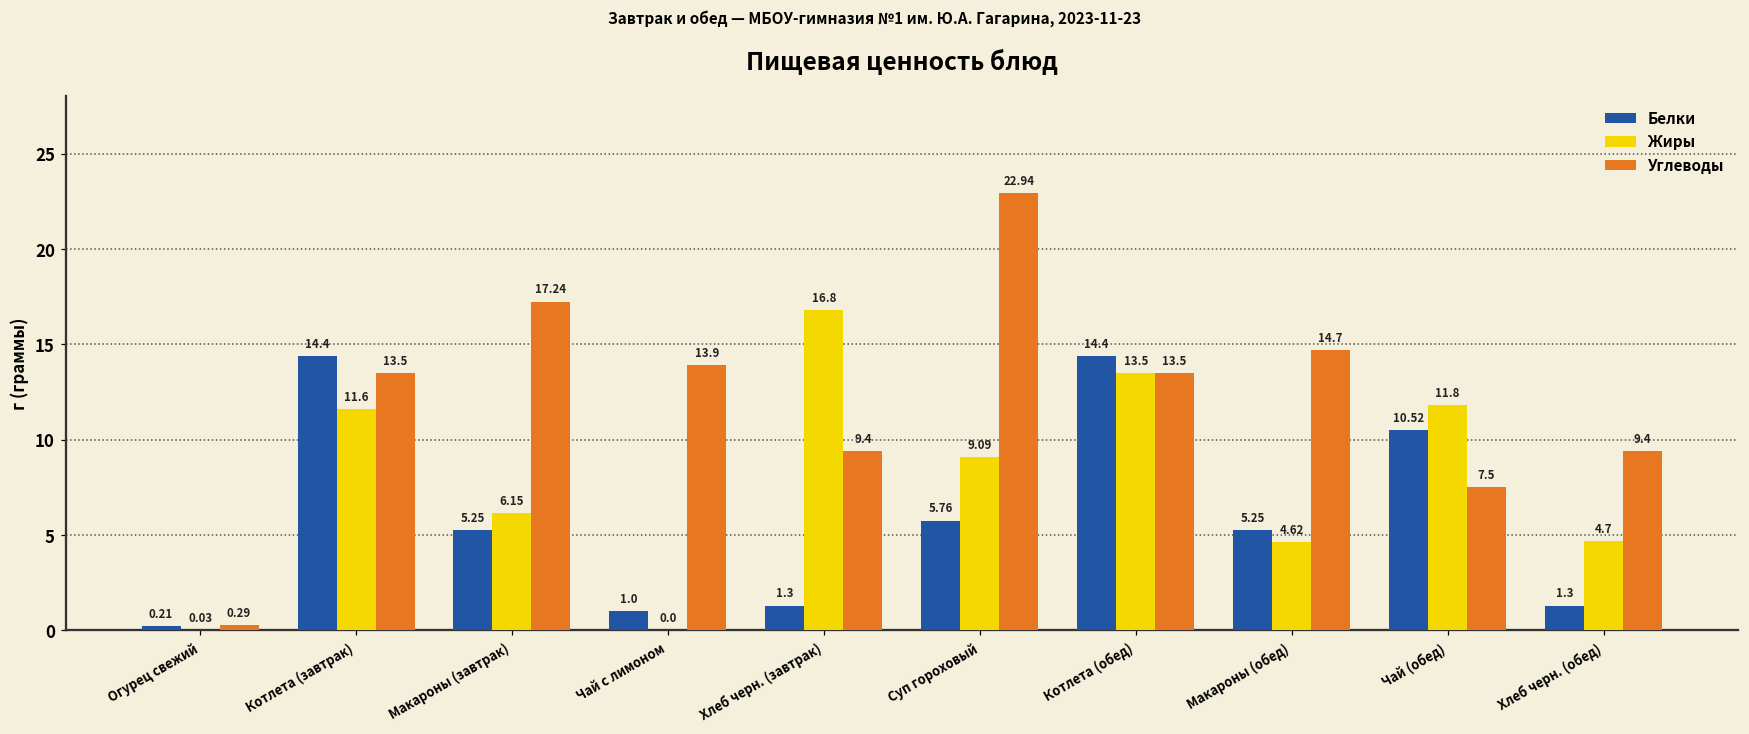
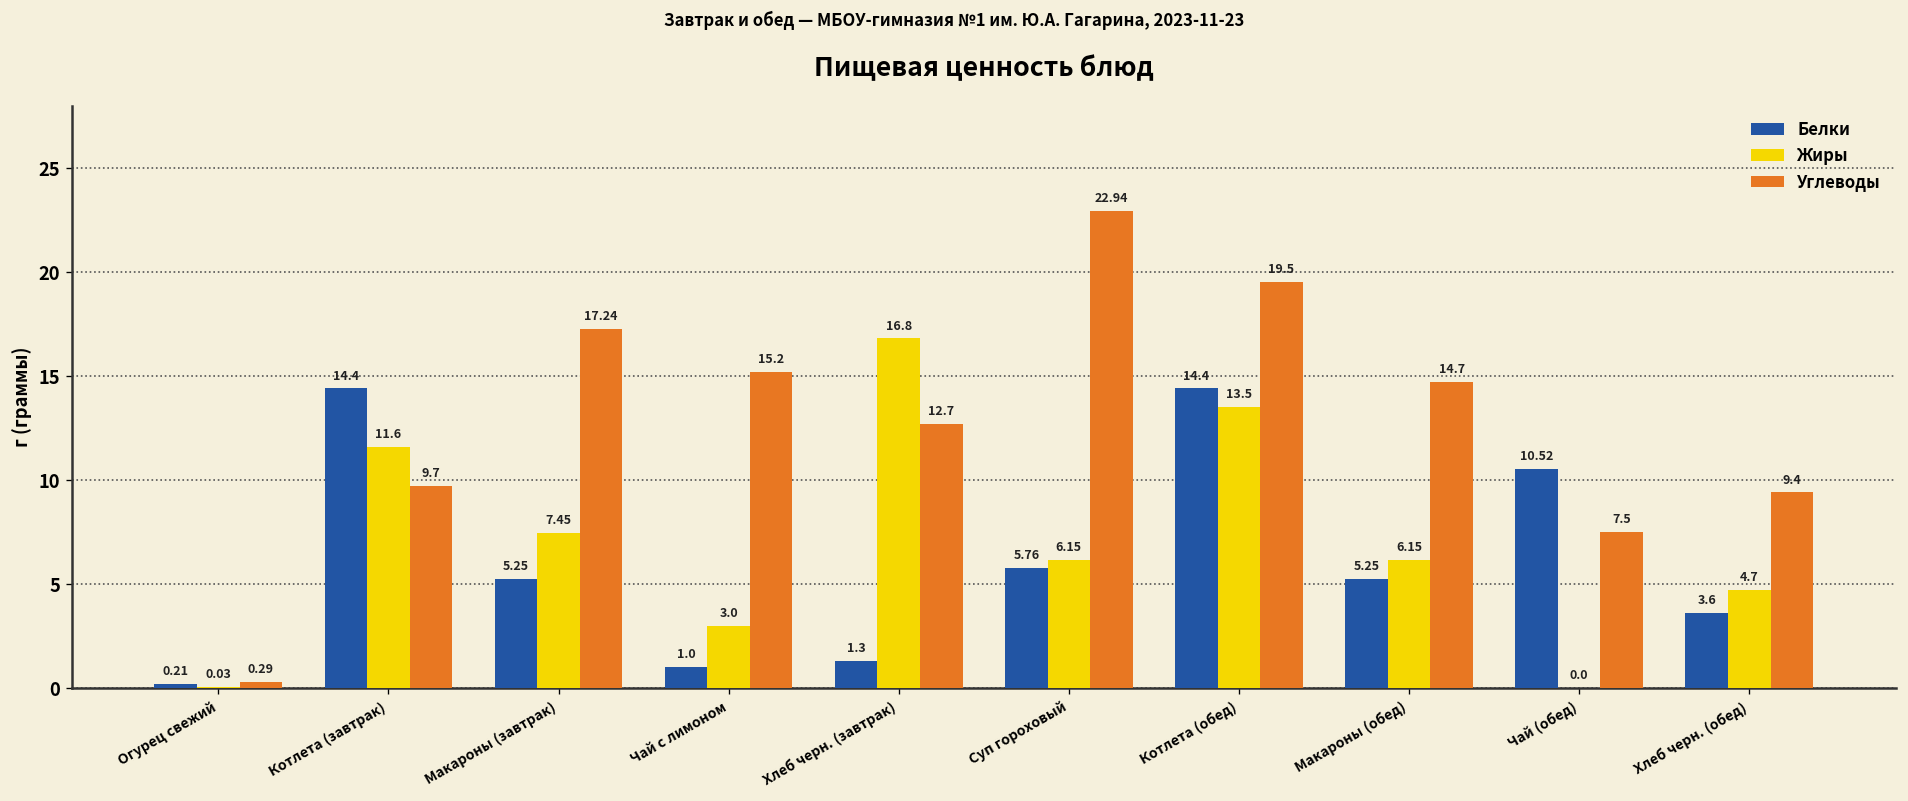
Углеводы, Котлета (завтрак): 13.5 -> 9.7
Жиры, Макароны (завтрак): 6.15 -> 7.45
Жиры, Чай с лимоном: 0.0 -> 3.0
Углеводы, Чай с лимоном: 13.9 -> 15.2
Углеводы, Хлеб черн. (завтрак): 9.4 -> 12.7
Жиры, Суп гороховый: 9.09 -> 6.15
Углеводы, Котлета (обед): 13.5 -> 19.5
Жиры, Макароны (обед): 4.62 -> 6.15
Жиры, Чай (обед): 11.8 -> 0.0
Белки, Хлеб черн. (обед): 1.3 -> 3.6
